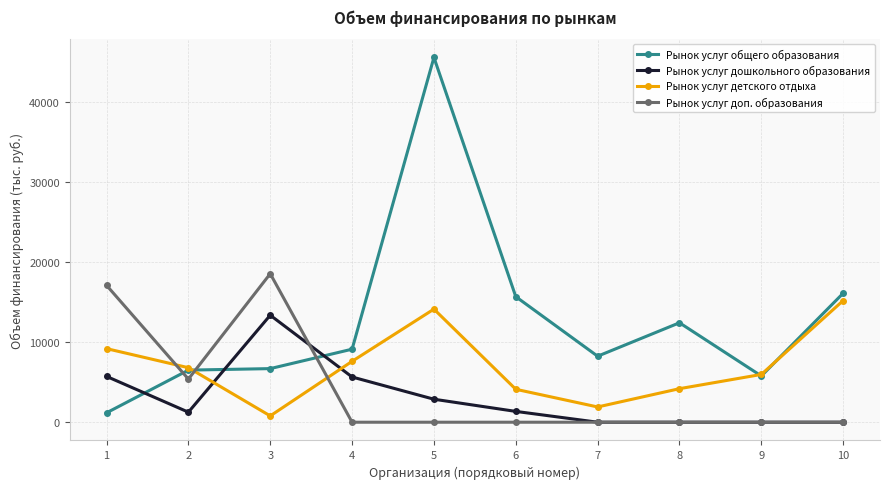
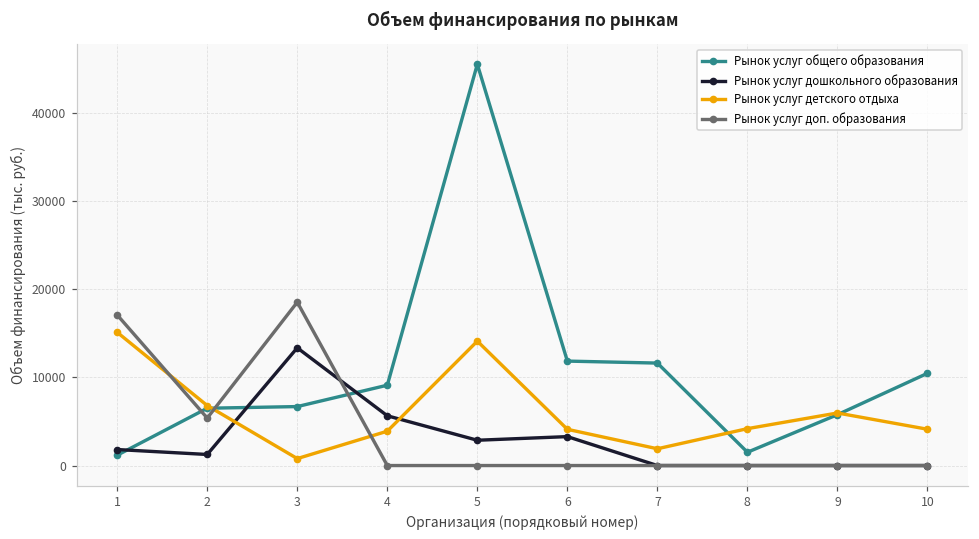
Рынок услуг дошкольного образования, 1: 6000 -> 2000
Рынок услуг детского отдыха, 1: 9000 -> 15000
Рынок услуг детского отдыха, 4: 8000 -> 4000
Рынок услуг общего образования, 6: 16000 -> 12000
Рынок услуг дошкольного образования, 6: 1000 -> 3000
Рынок услуг общего образования, 7: 8000 -> 12000
Рынок услуг общего образования, 8: 12000 -> 2000
Рынок услуг общего образования, 10: 16000 -> 10000
Рынок услуг детского отдыха, 10: 15000 -> 4000
